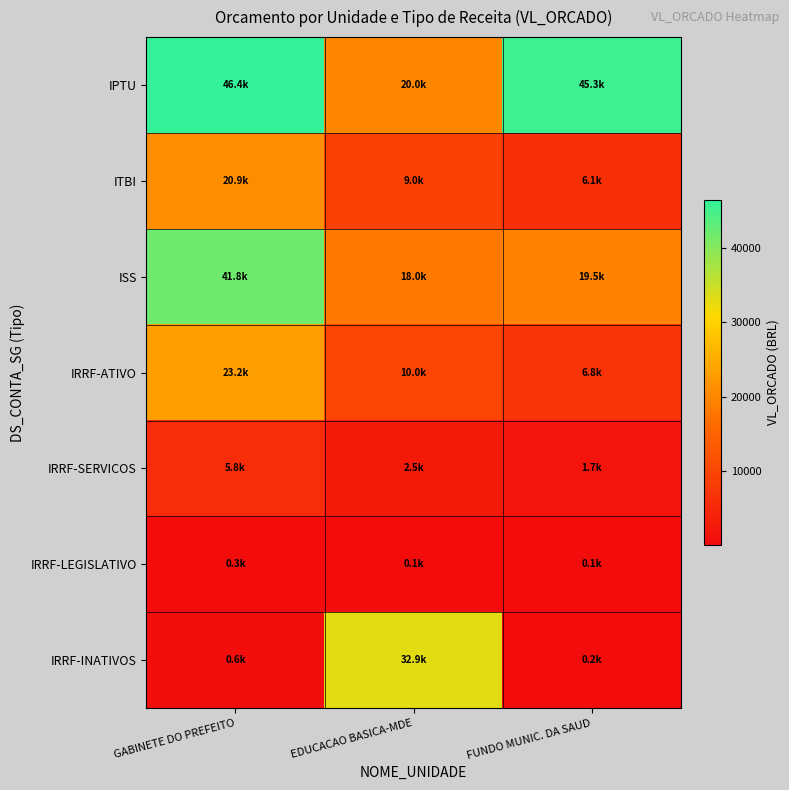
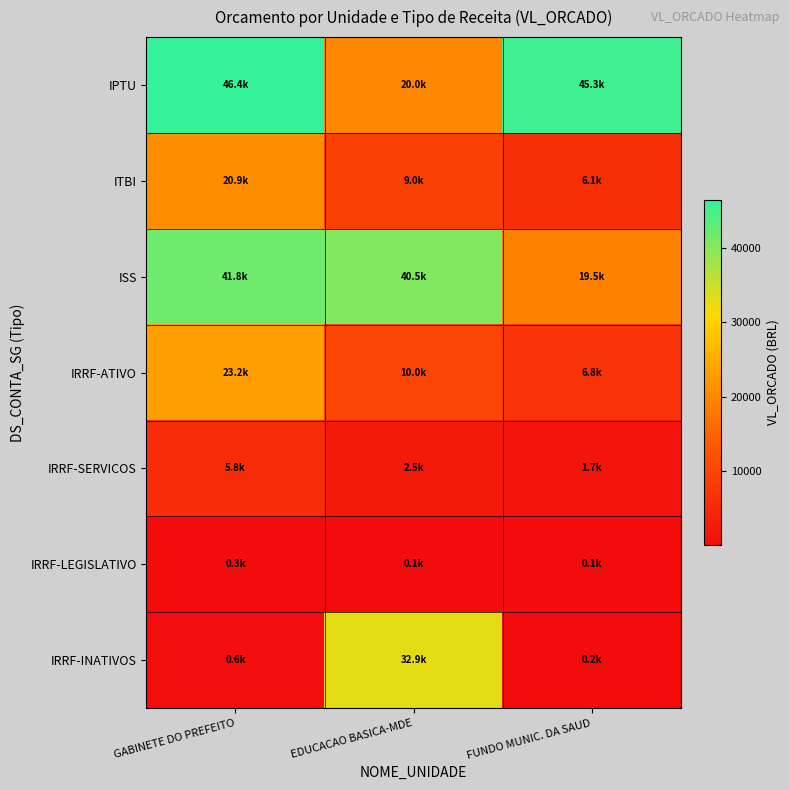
ISS, EDUCACAO BASICA-MDE: 18.0k -> 40.5k
